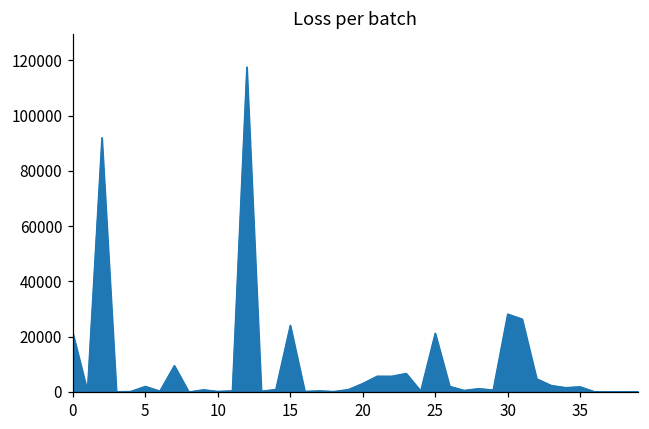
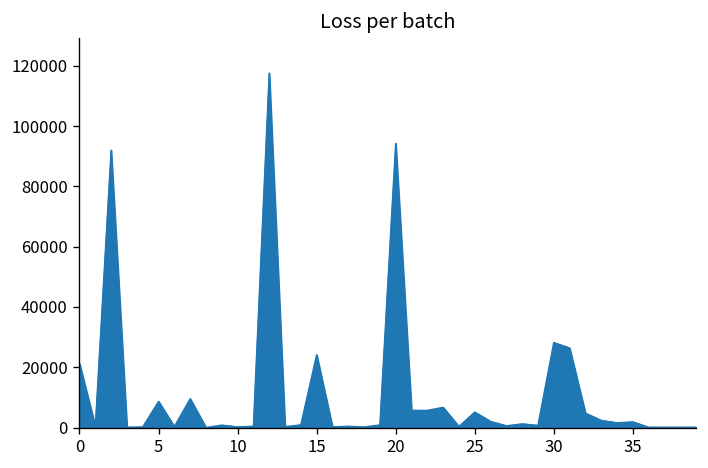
5: 2000 -> 9000
20: 3000 -> 94000
25: 21000 -> 5000
